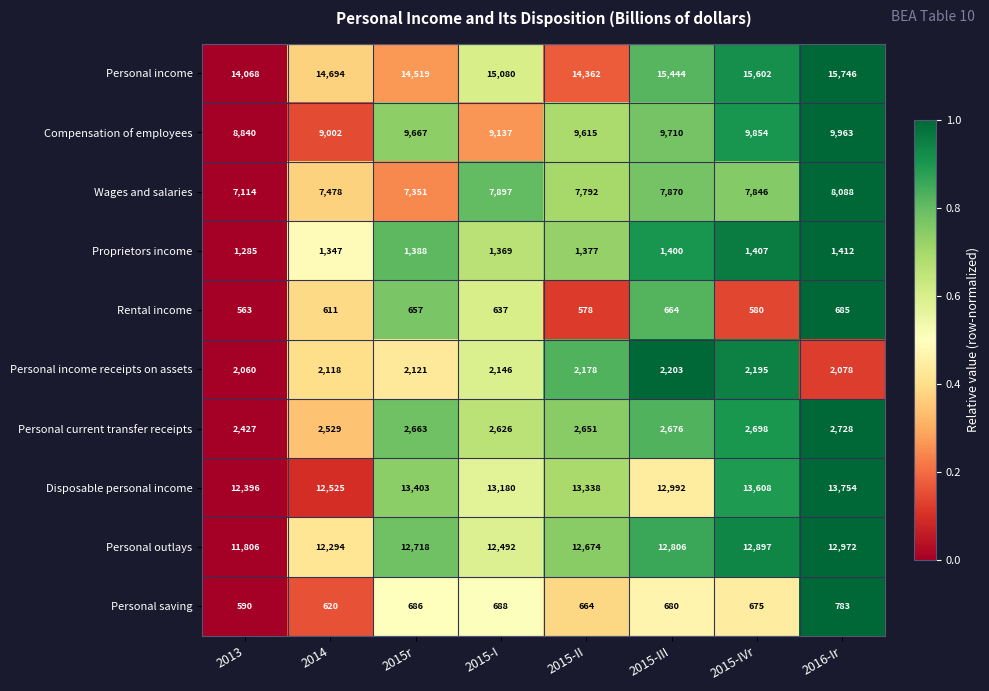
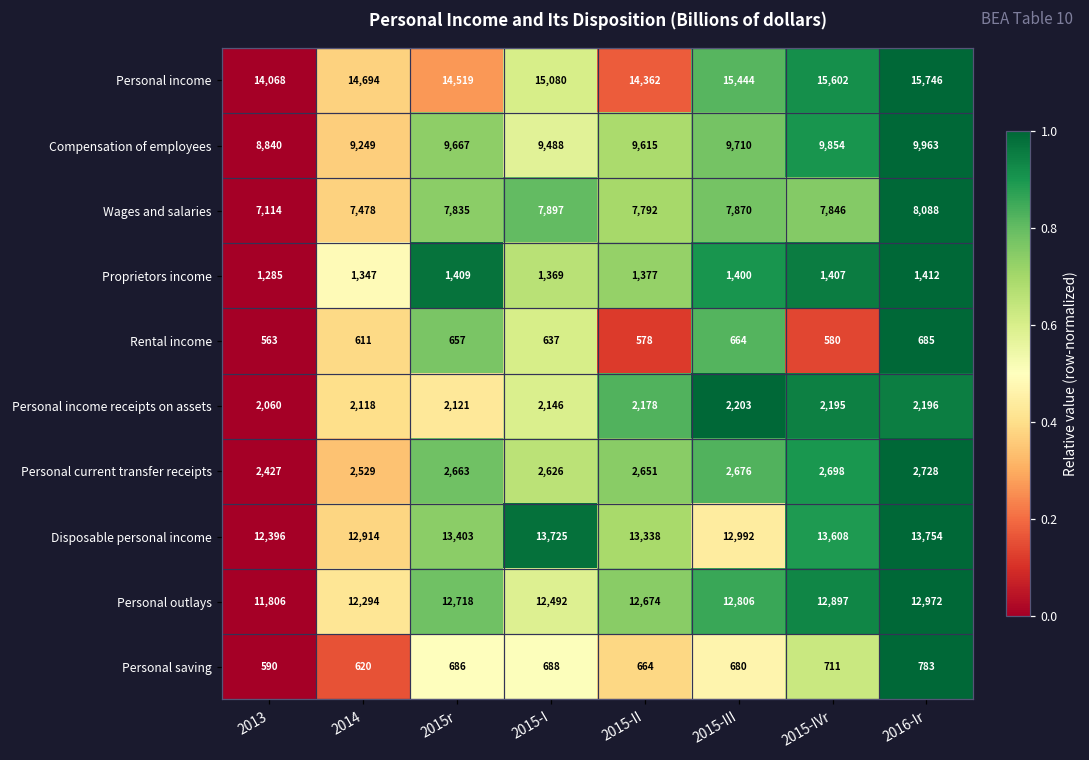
Compensation of employees, 2014: 9,002 -> 9,249
Compensation of employees, 2015-I: 9,137 -> 9,488
Wages and salaries, 2015r: 7,351 -> 7,835
Proprietors income, 2015r: 1,388 -> 1,409
Personal income receipts on assets, 2016-Ir: 2,078 -> 2,196
Disposable personal income, 2014: 12,525 -> 12,914
Disposable personal income, 2015-I: 13,180 -> 13,725
Personal saving, 2015-IVr: 675 -> 711
